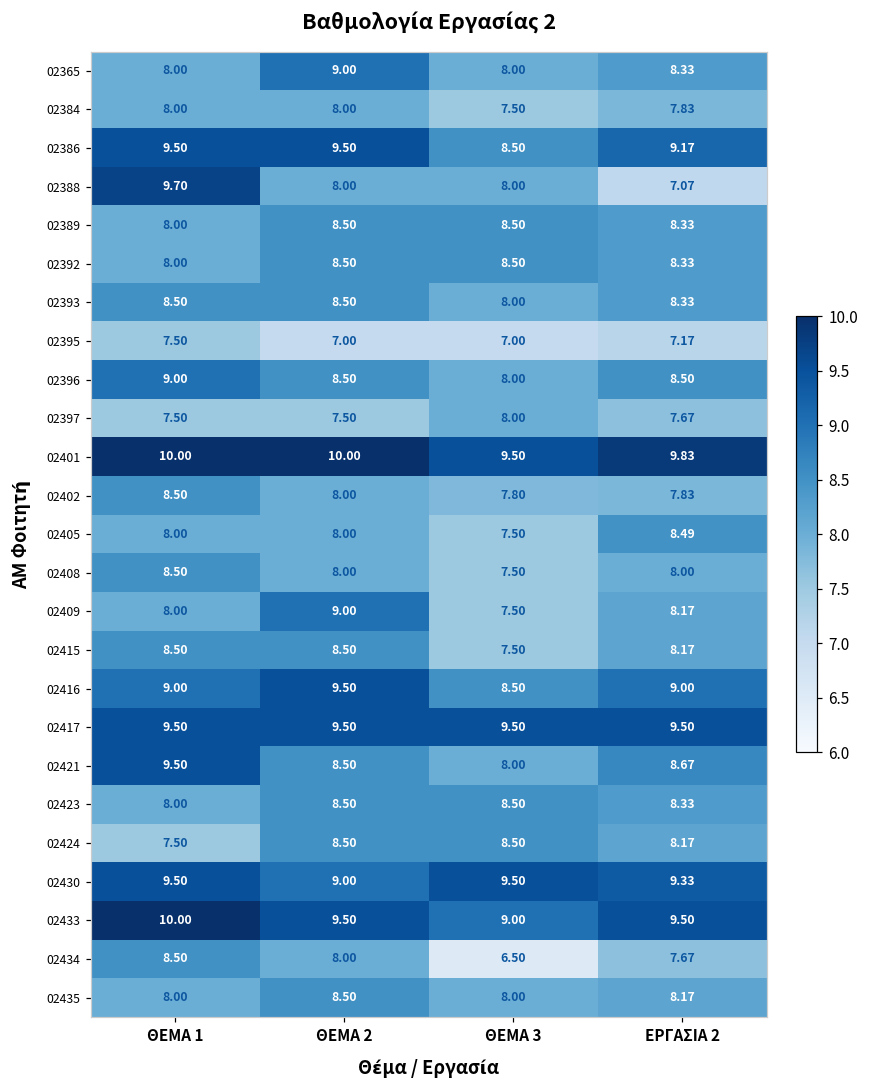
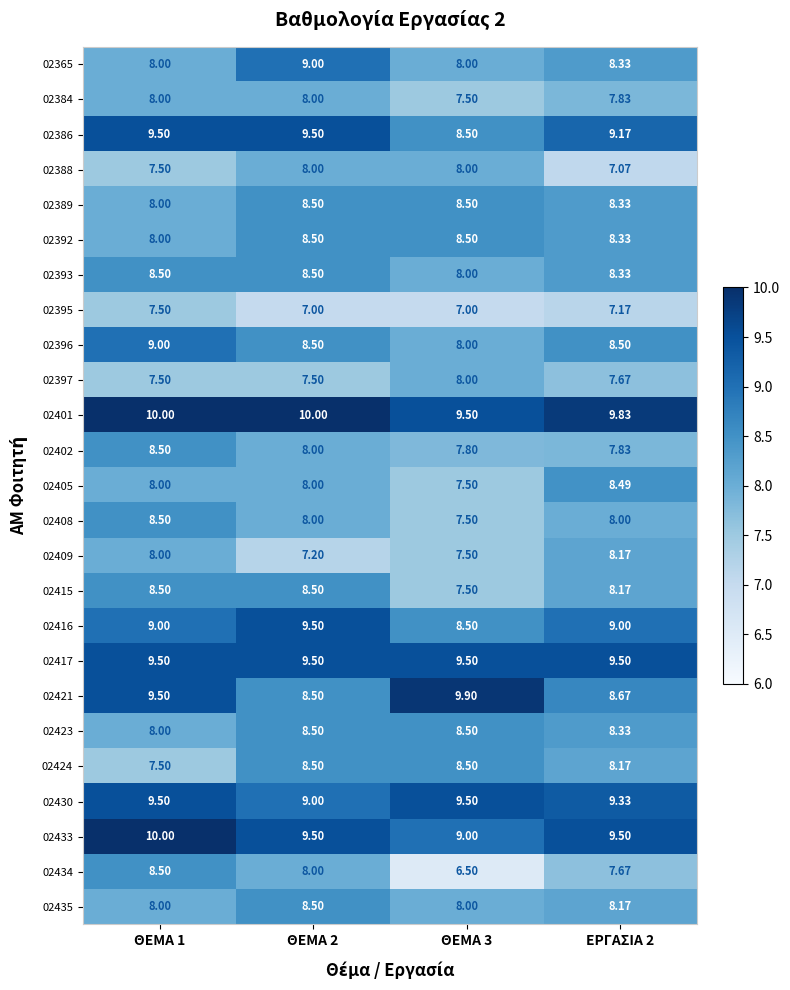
02388, ΘΕΜΑ 1: 9.70 -> 7.50
02409, ΘΕΜΑ 2: 9.00 -> 7.20
02421, ΘΕΜΑ 3: 8.00 -> 9.90
